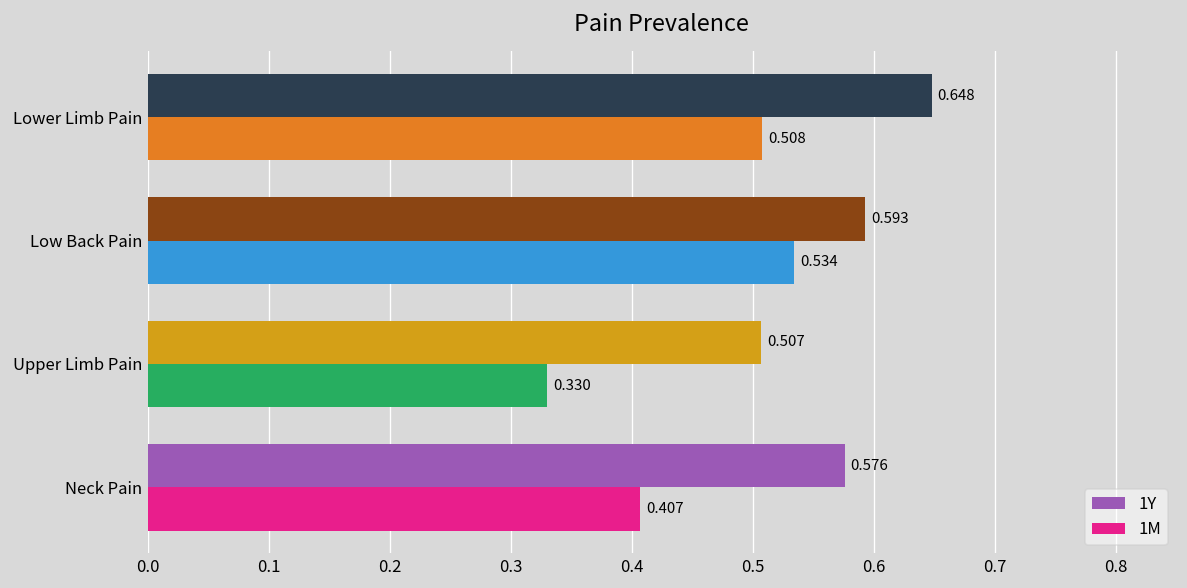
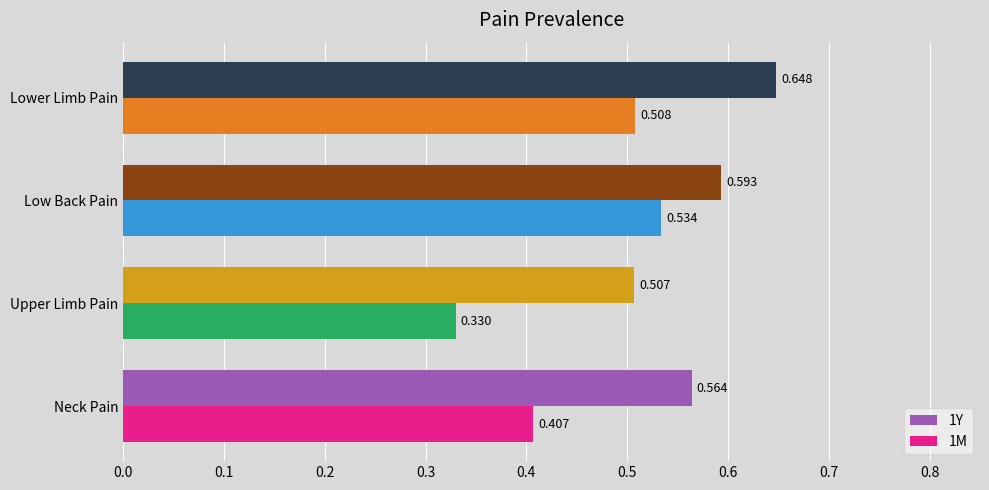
1Y, Neck Pain: 0.576 -> 0.564
